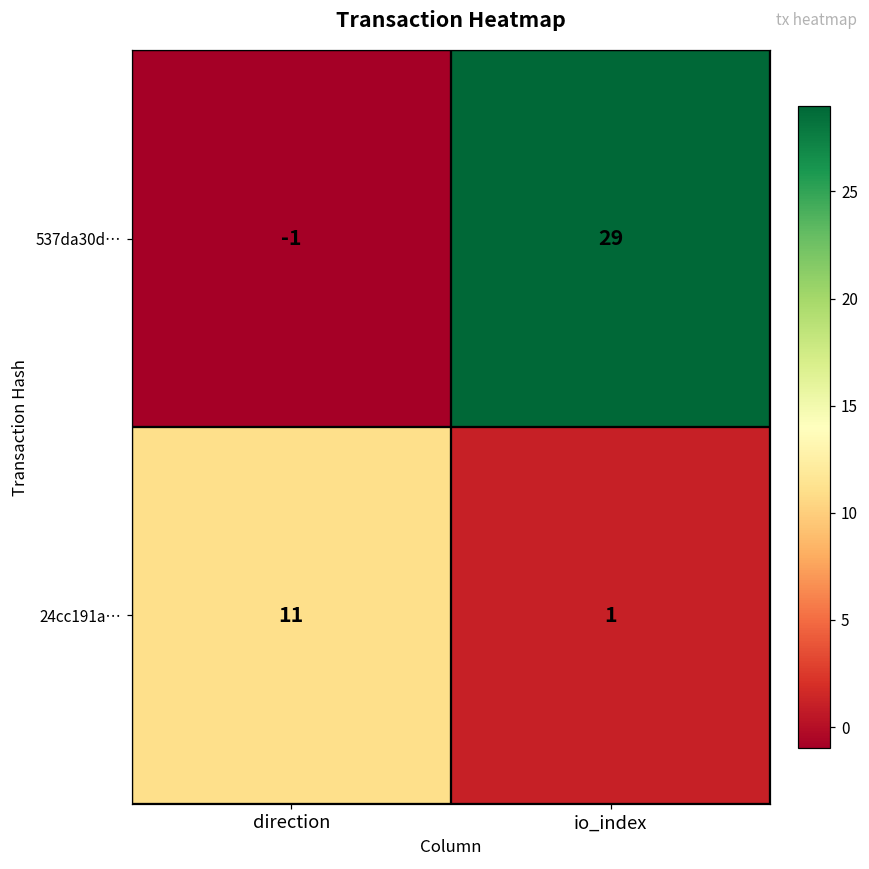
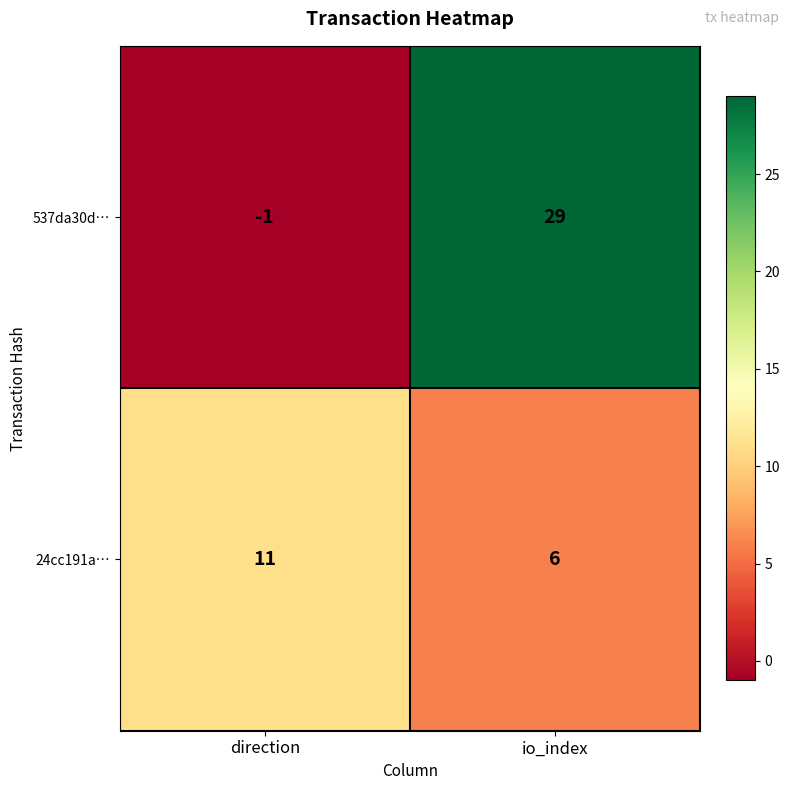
24cc191a…, io_index: 1 -> 6
